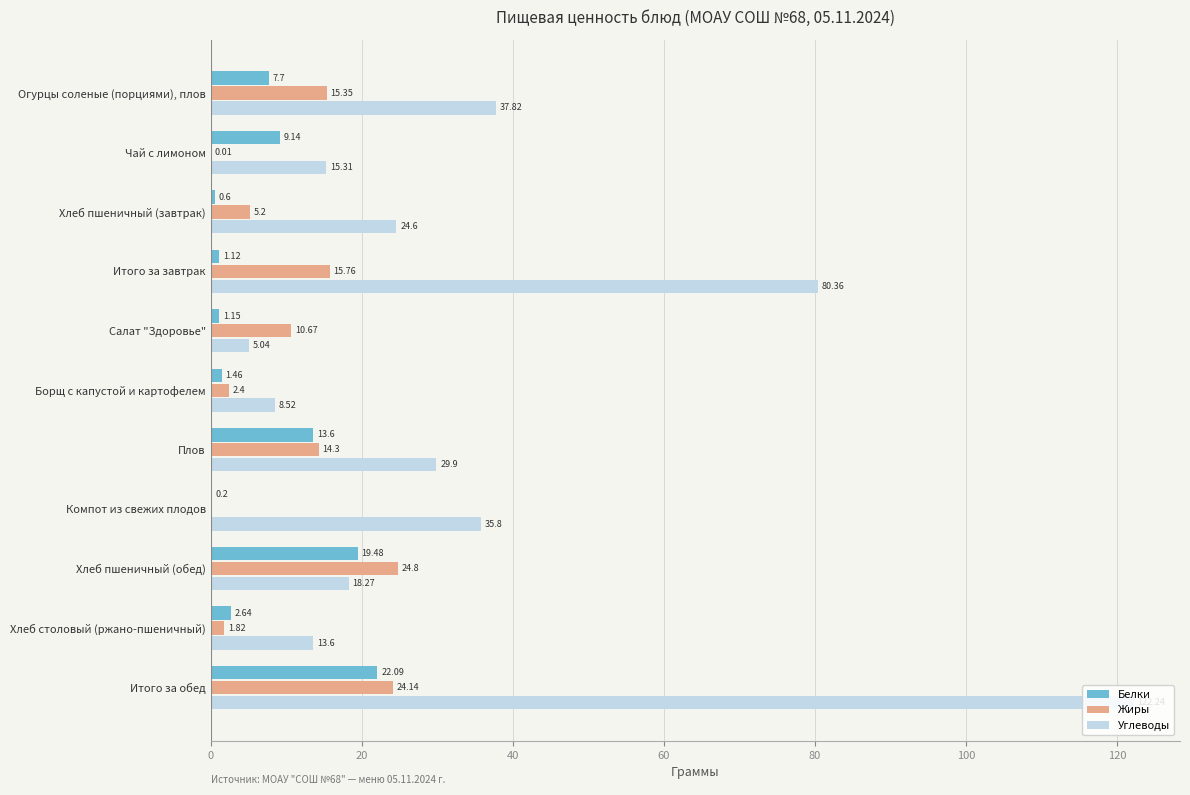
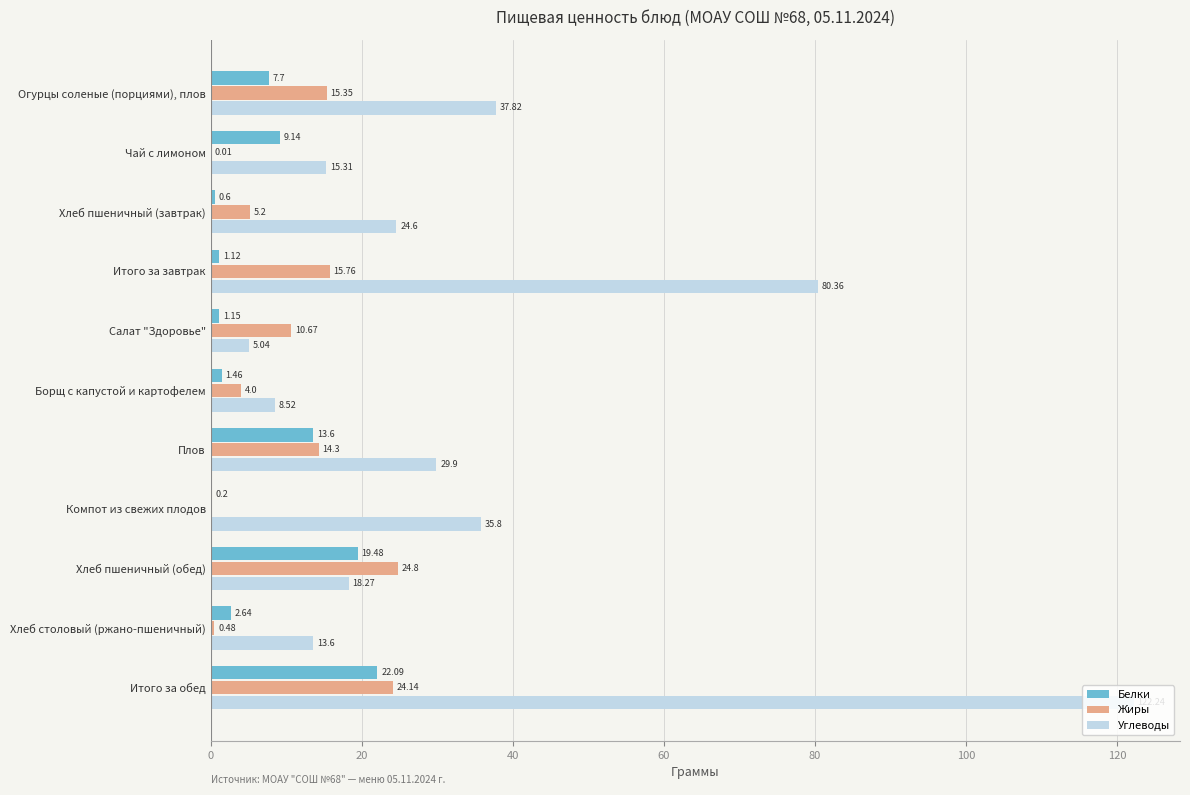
Жиры, Борщ с капустой и картофелем: 2.4 -> 4.0
Жиры, Хлеб столовый (ржано-пшеничный): 1.82 -> 0.48
